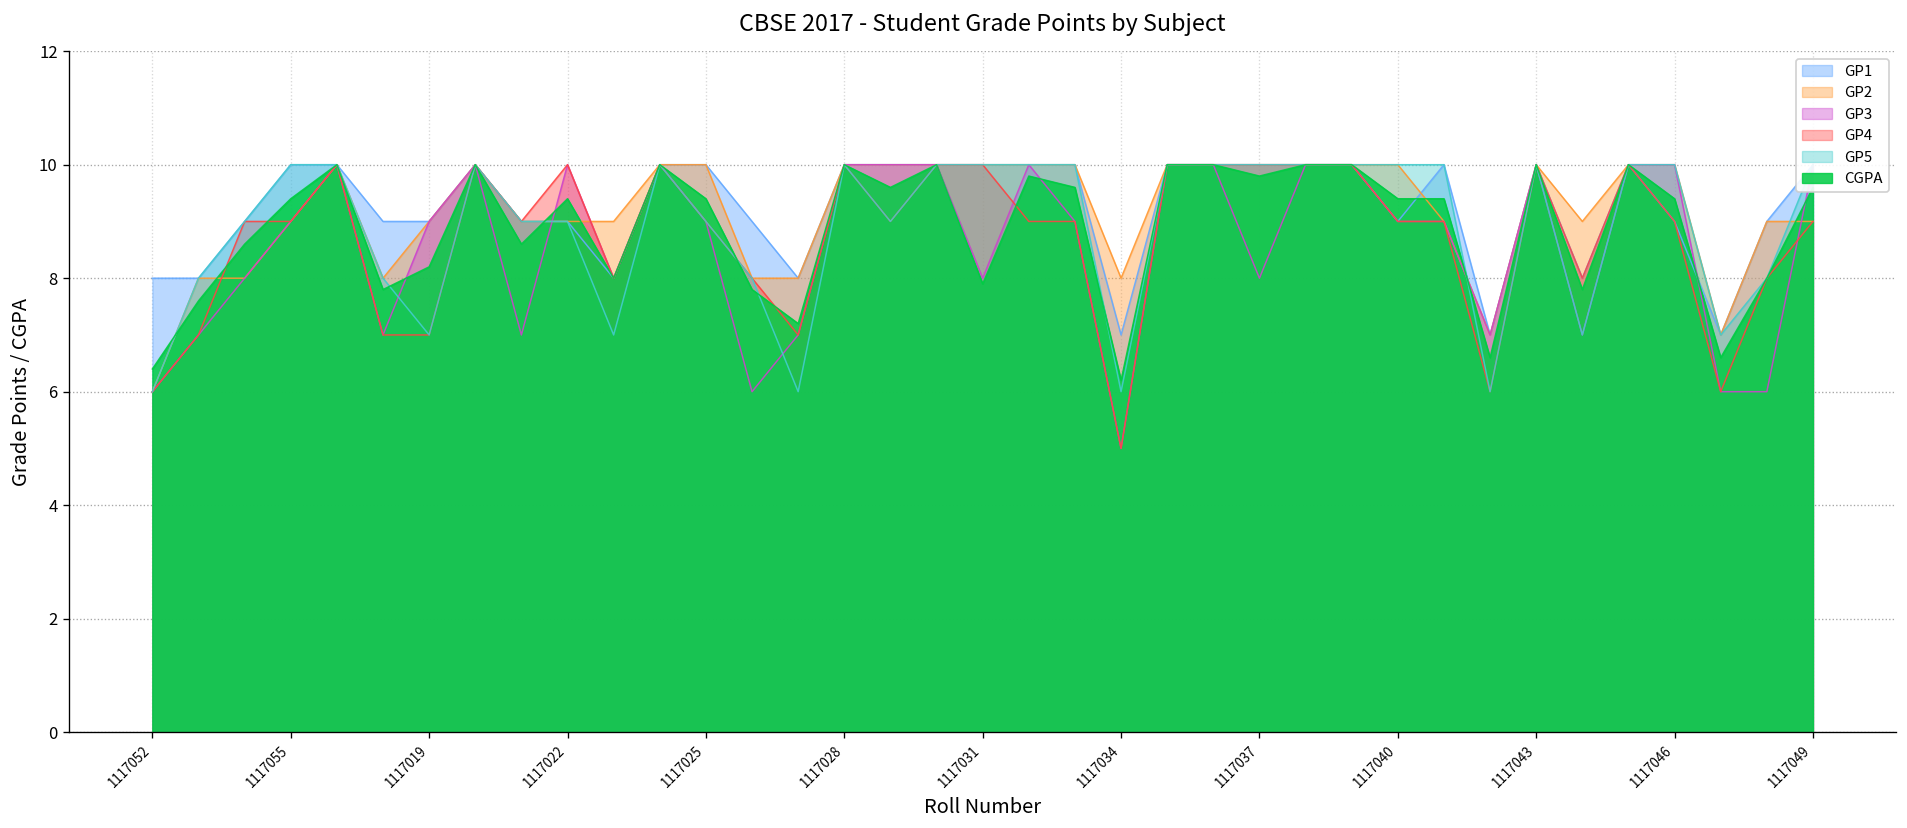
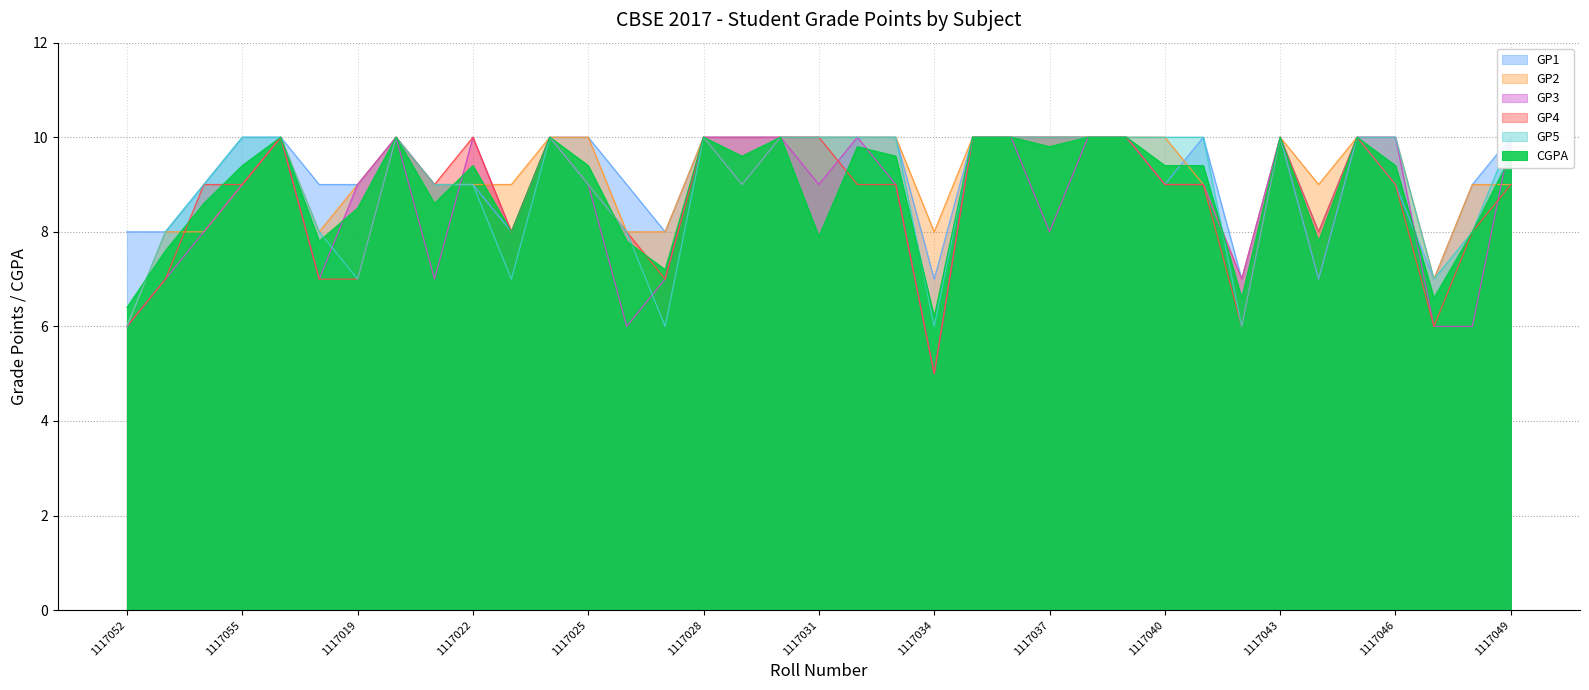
CGPA, 1117019: 8.2 -> 8.5
GP3, 1117031: 8 -> 9
